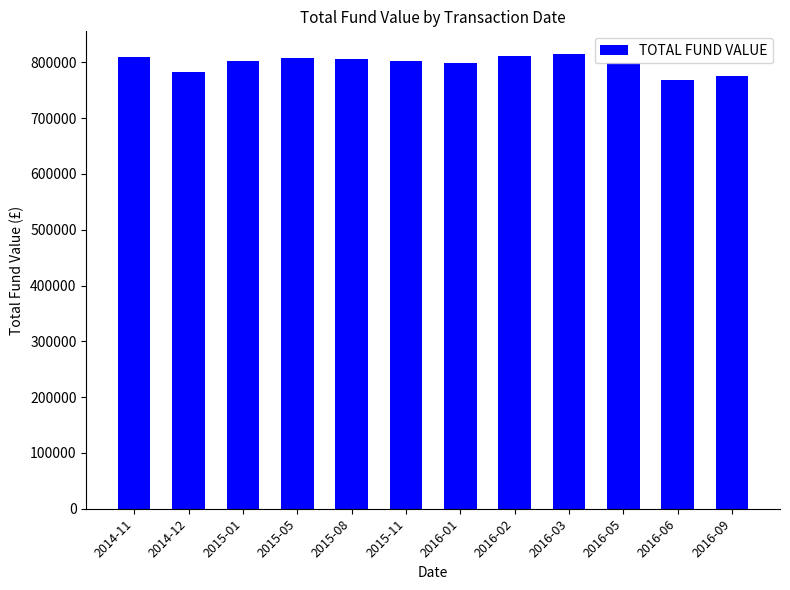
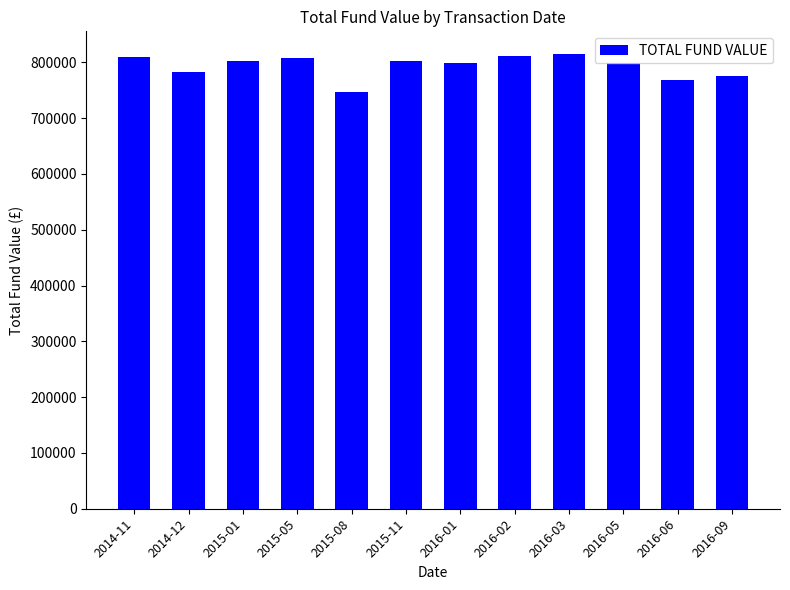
2015-08: 810000 -> 750000
